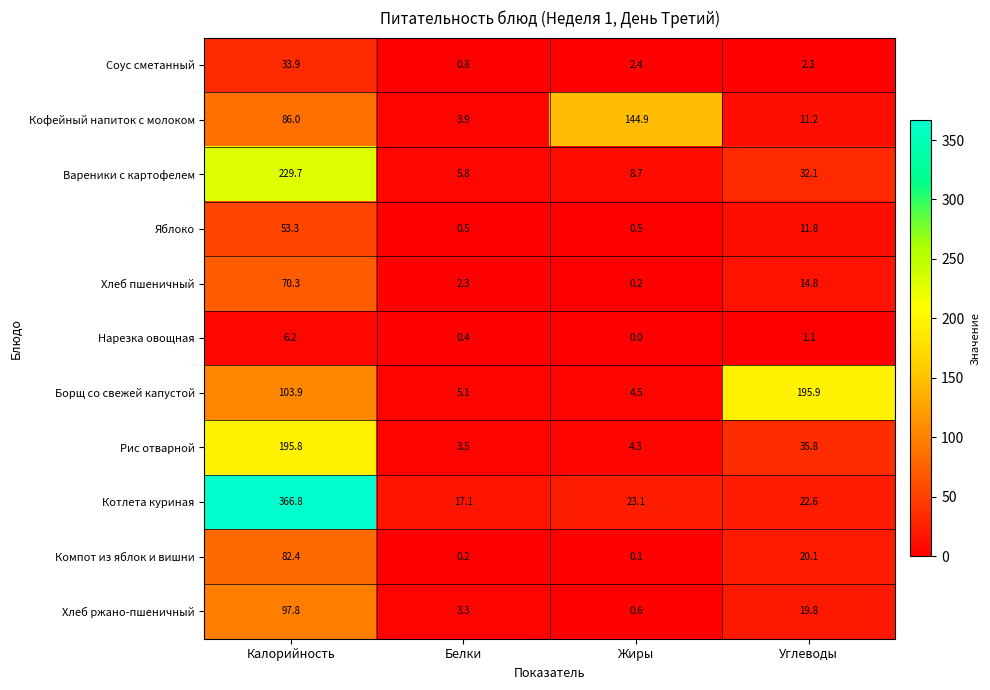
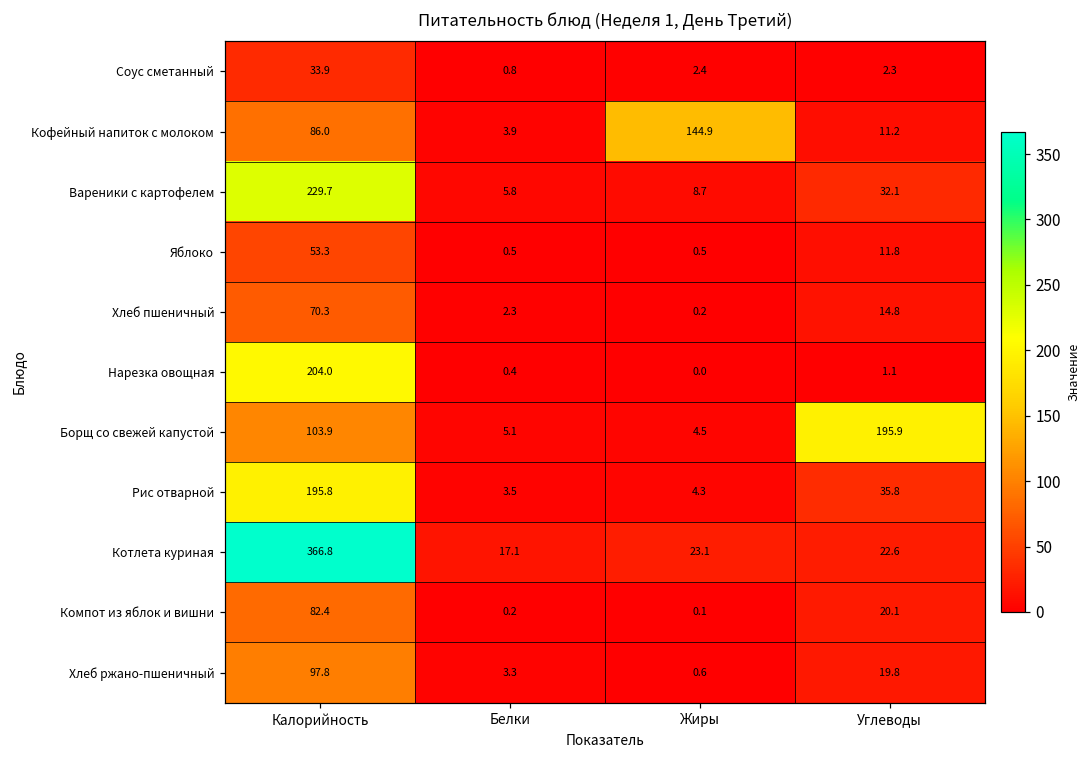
Нарезка овощная, Калорийность: 6.2 -> 204.0
